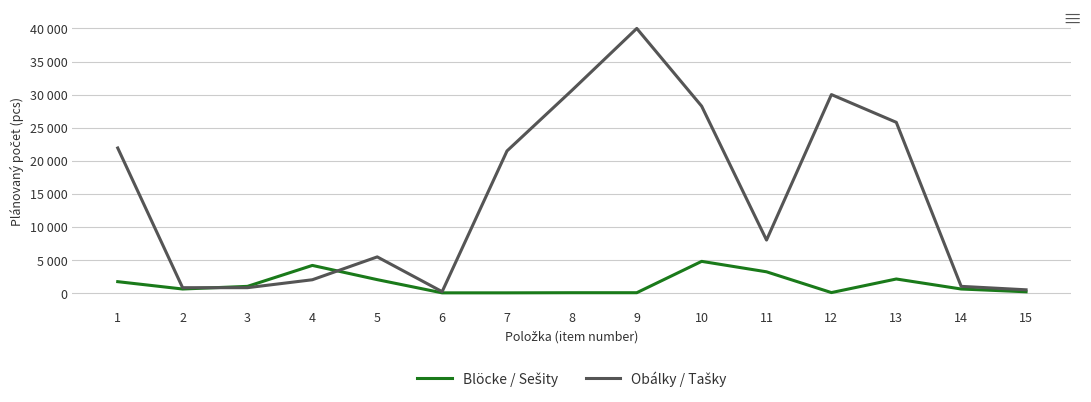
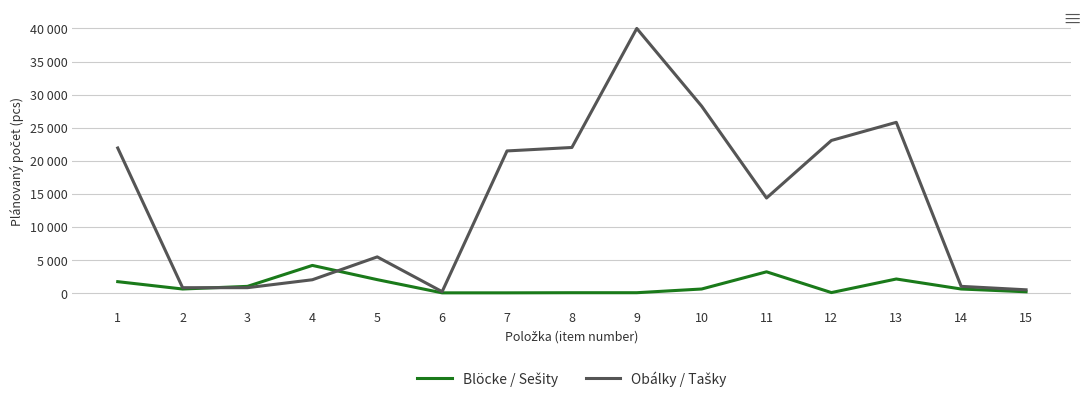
Obálky / Tašky, 8: 31000 -> 22000
Blöcke / Sešity, 10: 5000 -> 1000
Obálky / Tašky, 11: 8000 -> 14000
Obálky / Tašky, 12: 30000 -> 23000
